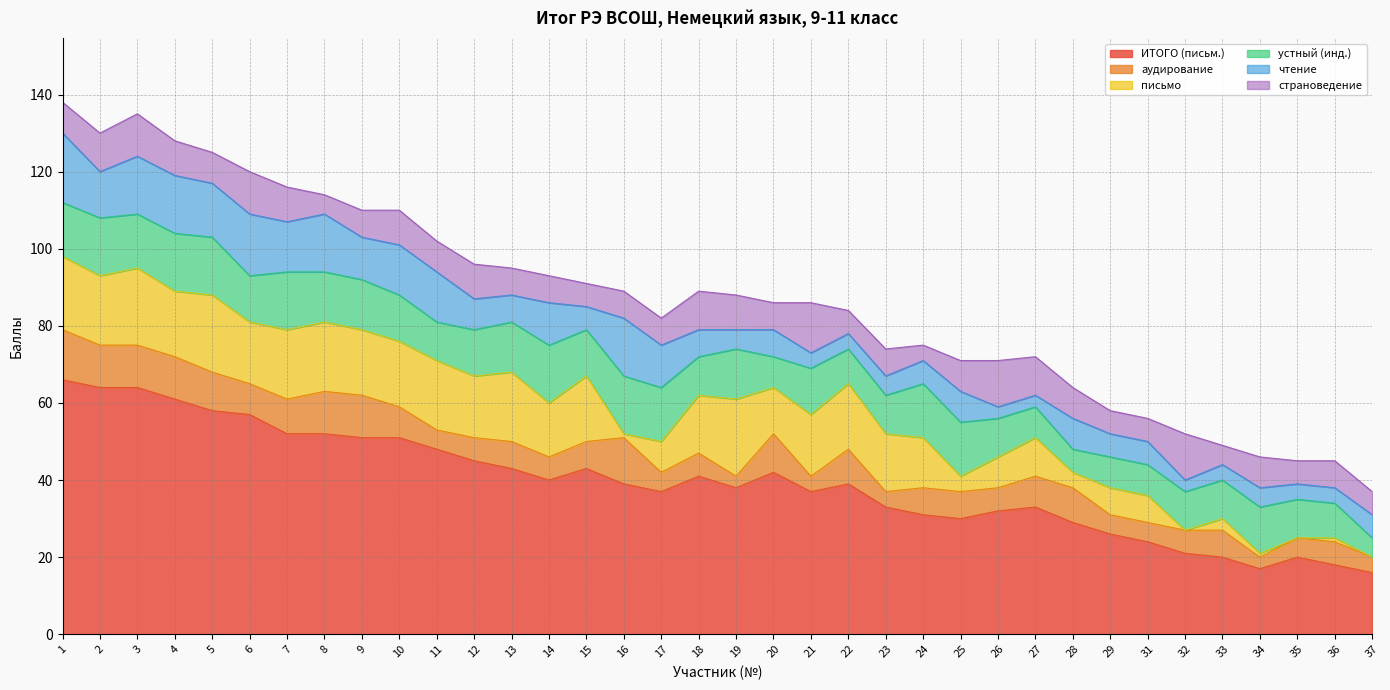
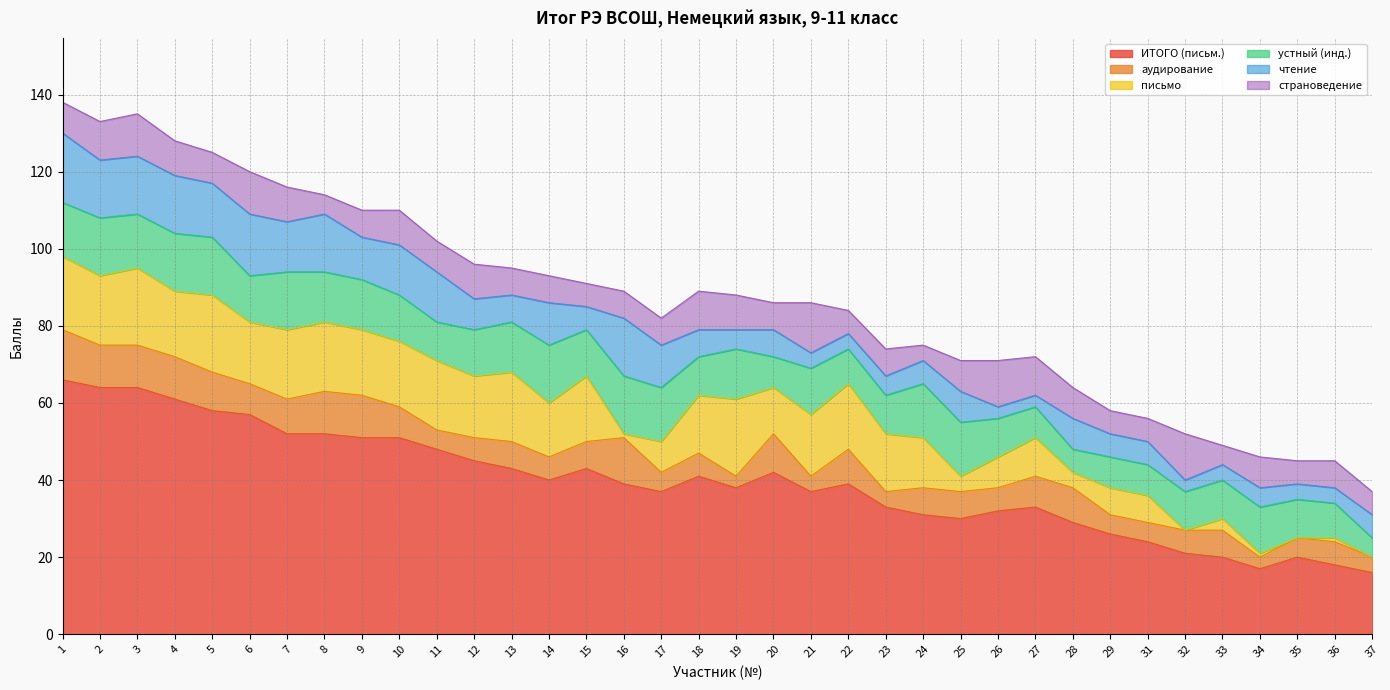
чтение, 2: 12 -> 15
